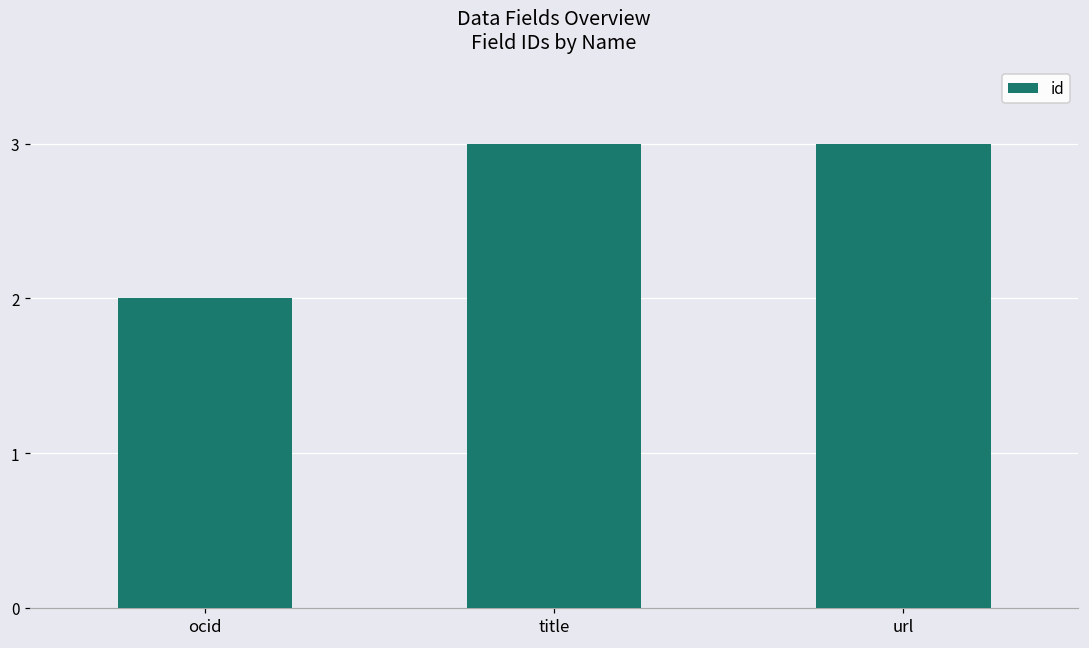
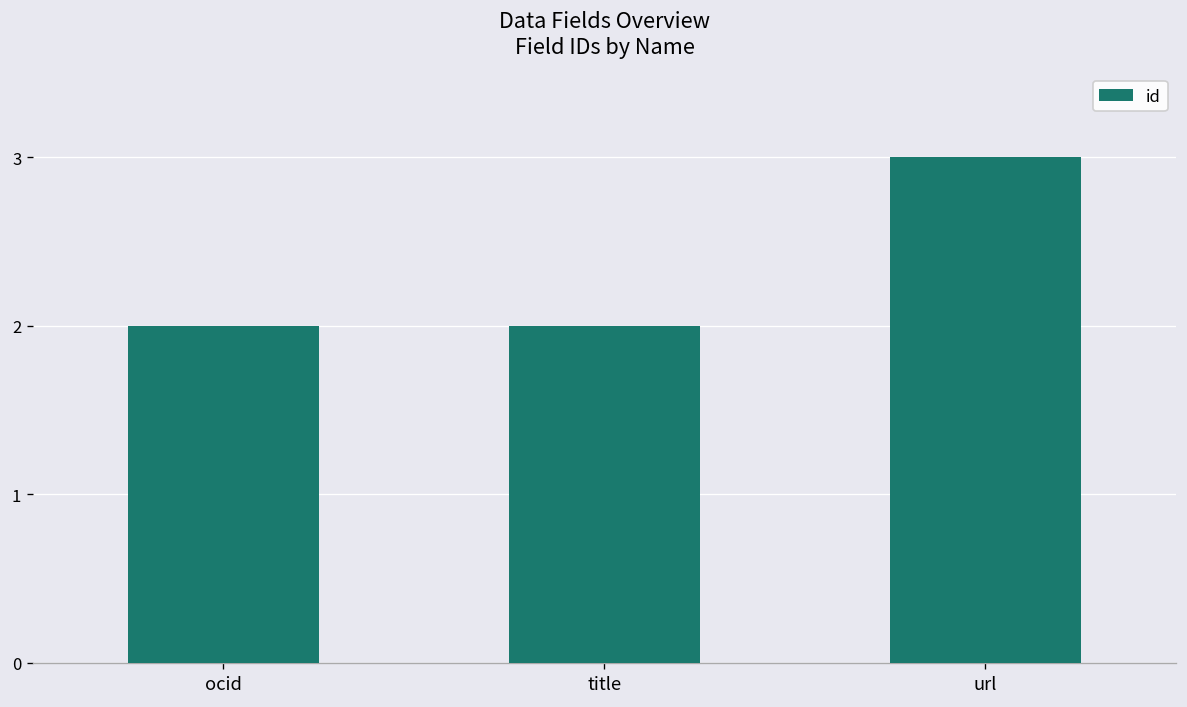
title: 3 -> 2
